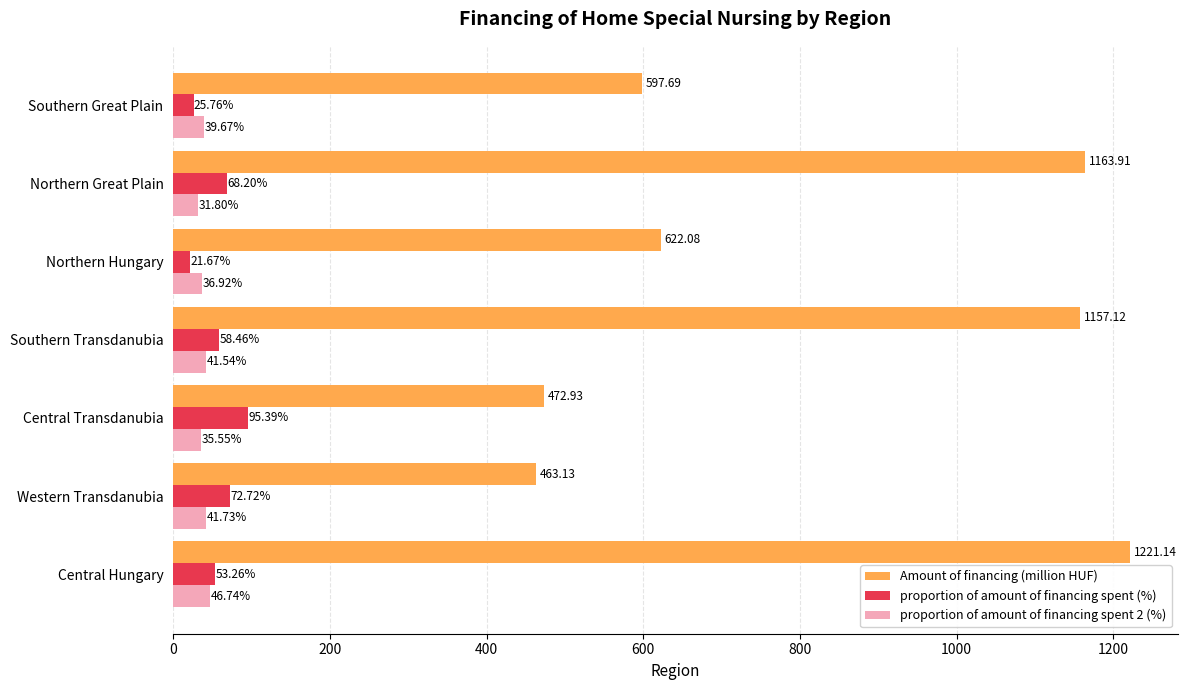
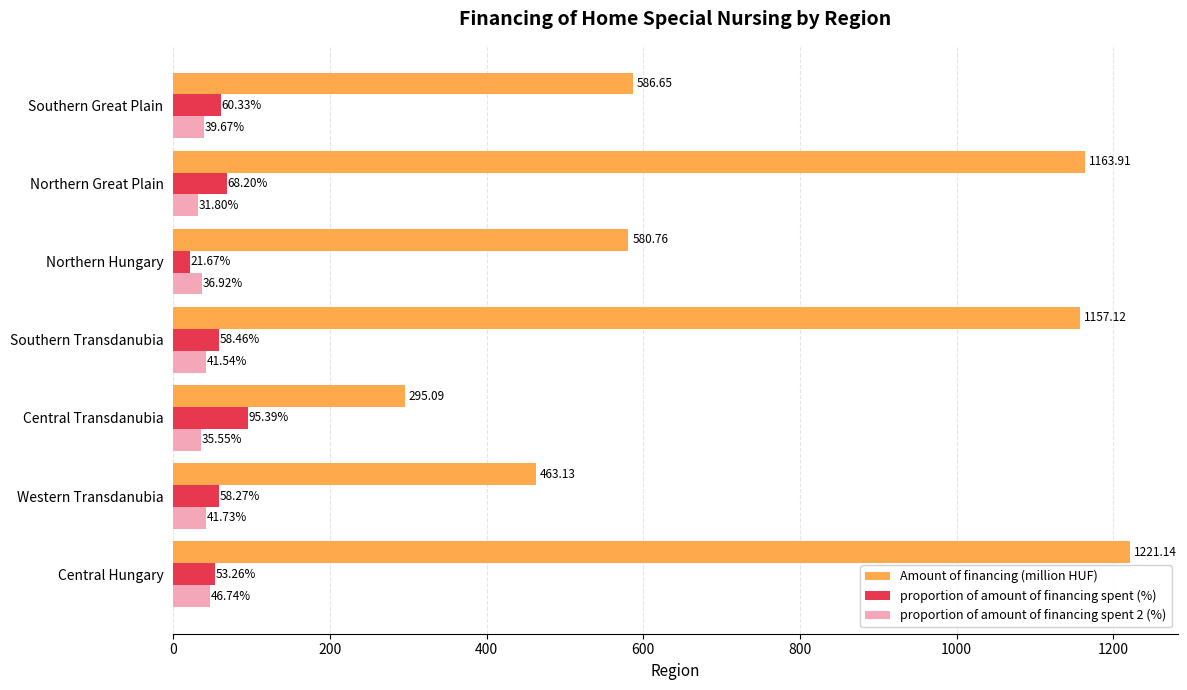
Amount of financing (million HUF), Southern Great Plain: 597.69 -> 586.65
proportion of amount of financing spent (%), Southern Great Plain: 25.76% -> 60.33%
Amount of financing (million HUF), Northern Hungary: 622.08 -> 580.76
Amount of financing (million HUF), Central Transdanubia: 472.93 -> 295.09
proportion of amount of financing spent (%), Western Transdanubia: 72.72% -> 58.27%
